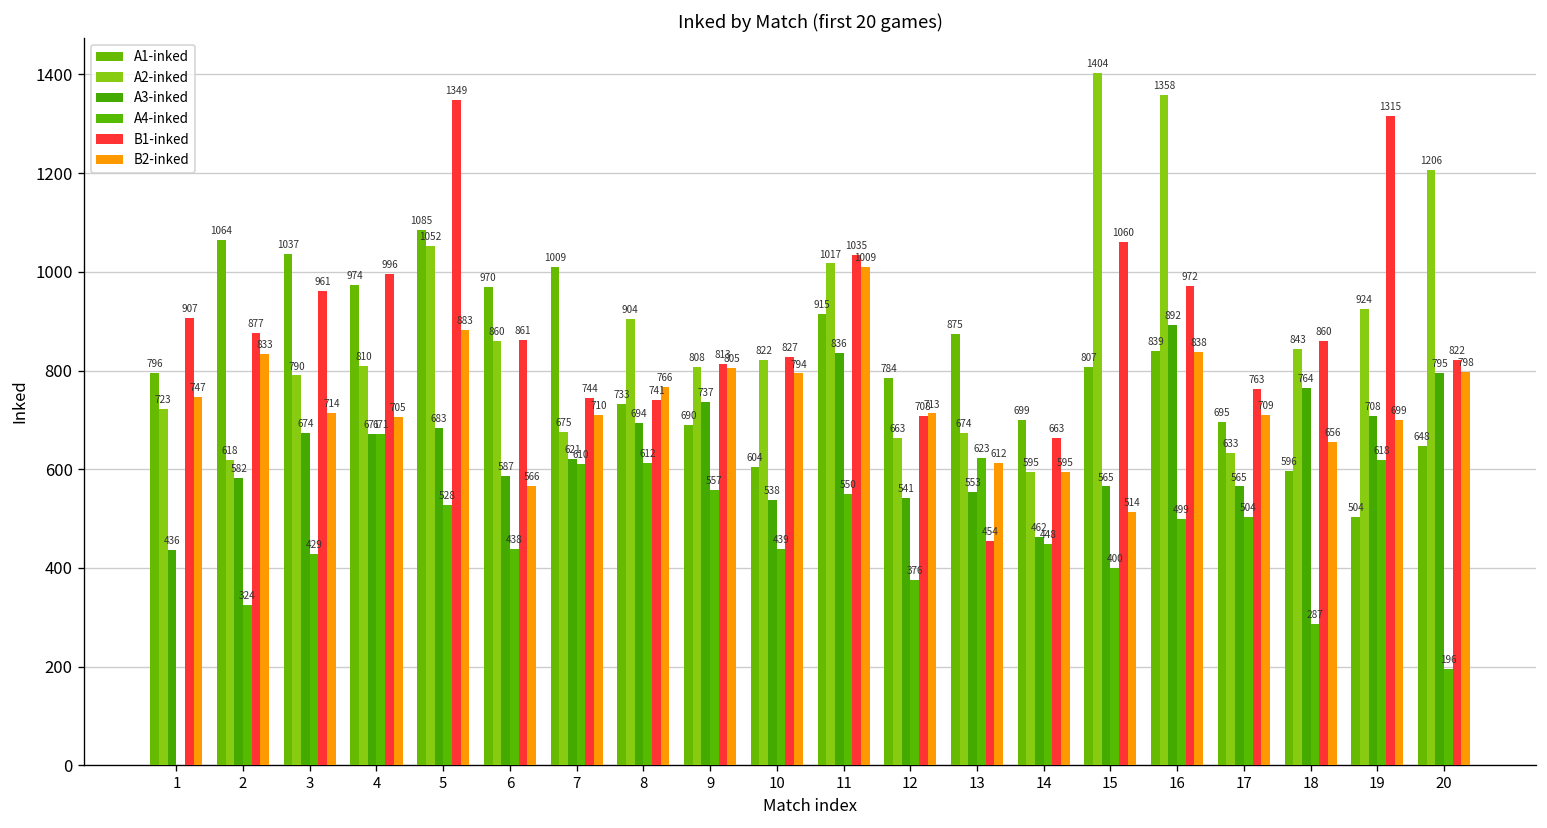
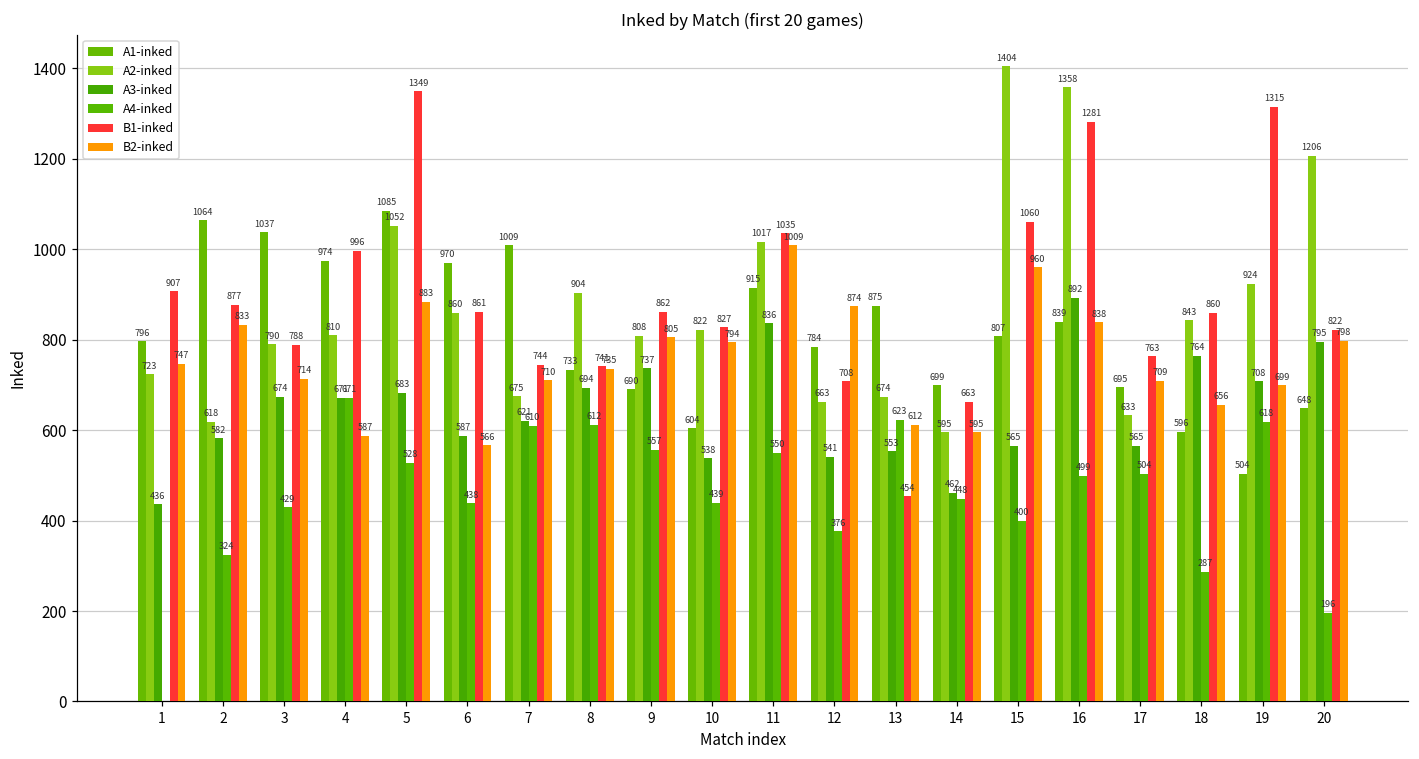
B1-inked, 3: 961 -> 788
B2-inked, 4: 705 -> 587
B2-inked, 8: 766 -> 735
B1-inked, 9: 813 -> 862
B2-inked, 12: 713 -> 874
B2-inked, 15: 514 -> 960
B1-inked, 16: 972 -> 1281
